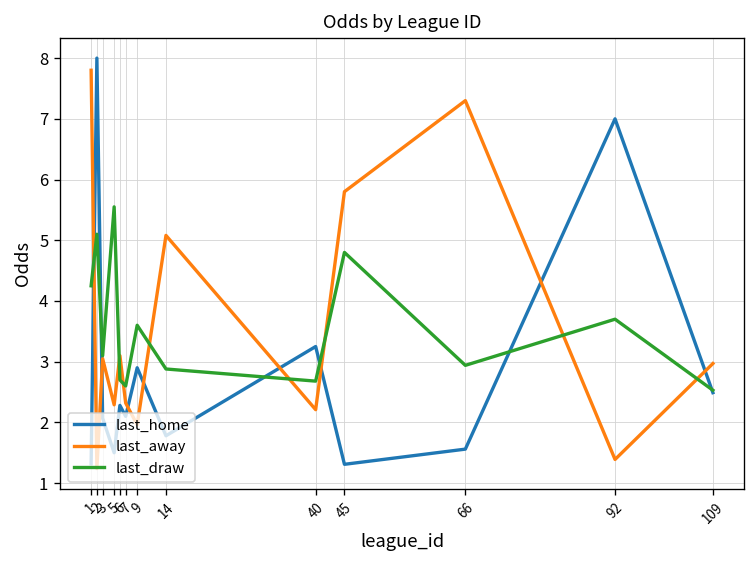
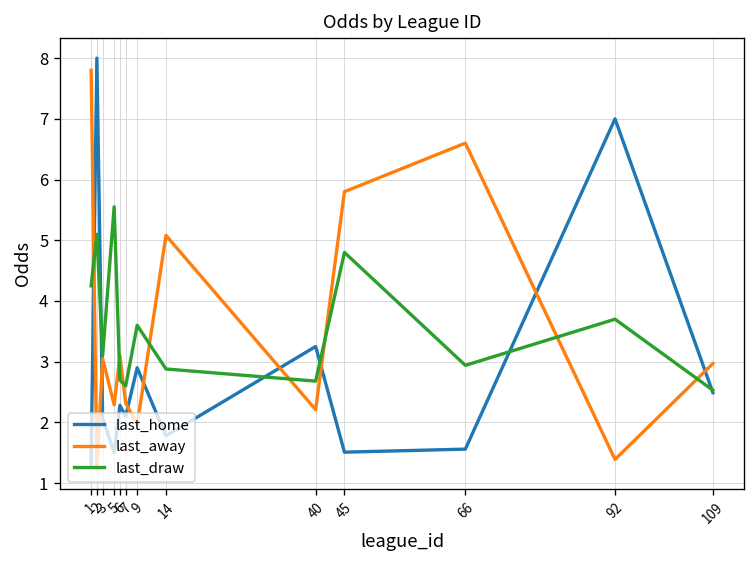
last_home, 45: 1.3 -> 1.5
last_away, 66: 7.3 -> 6.6
